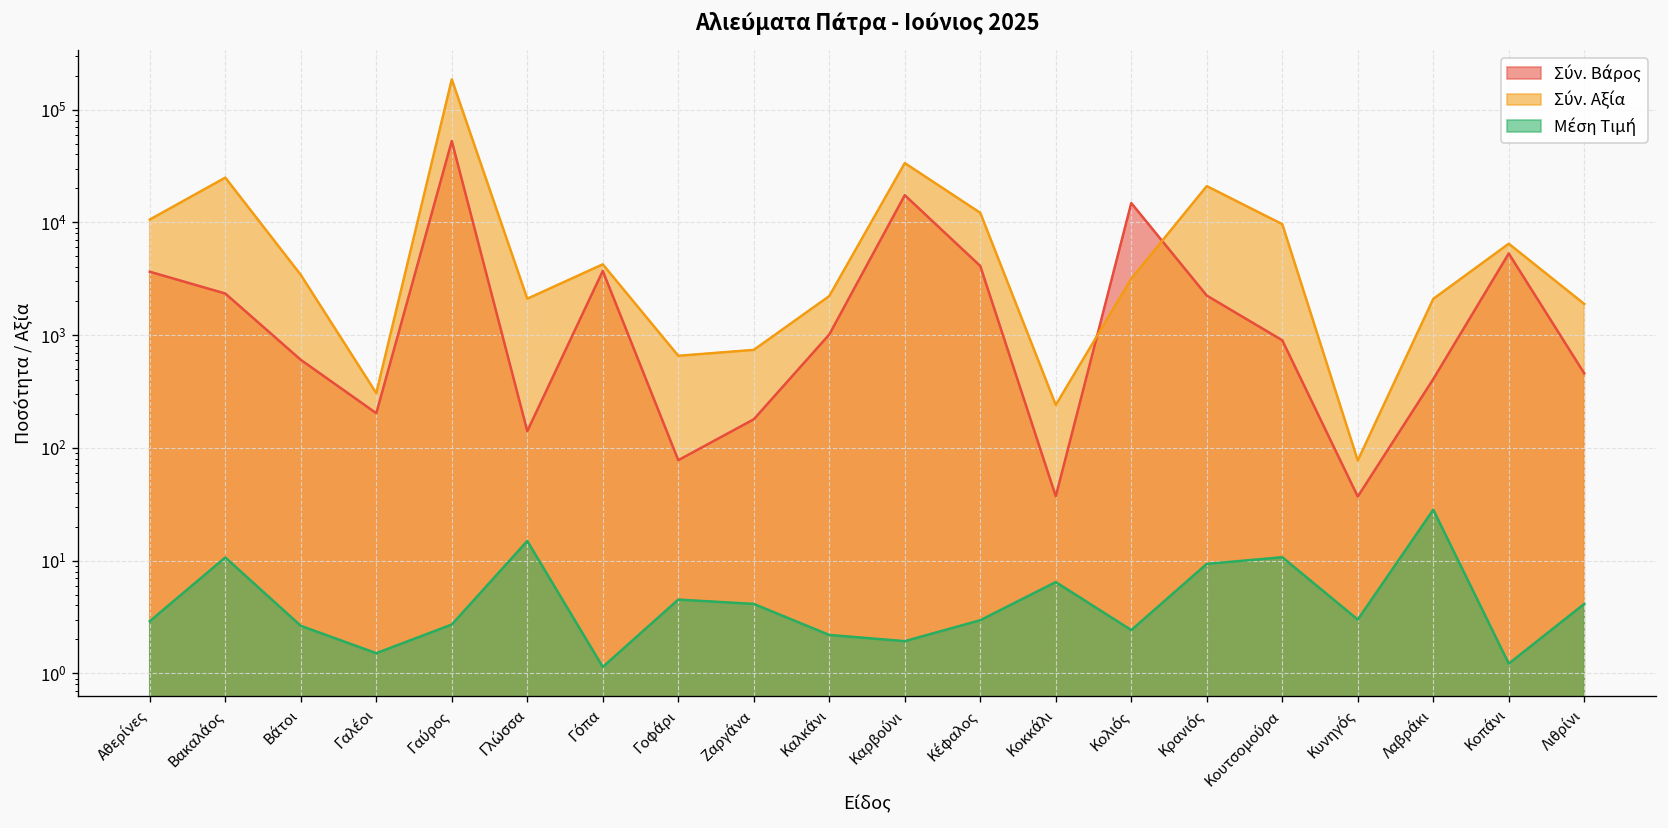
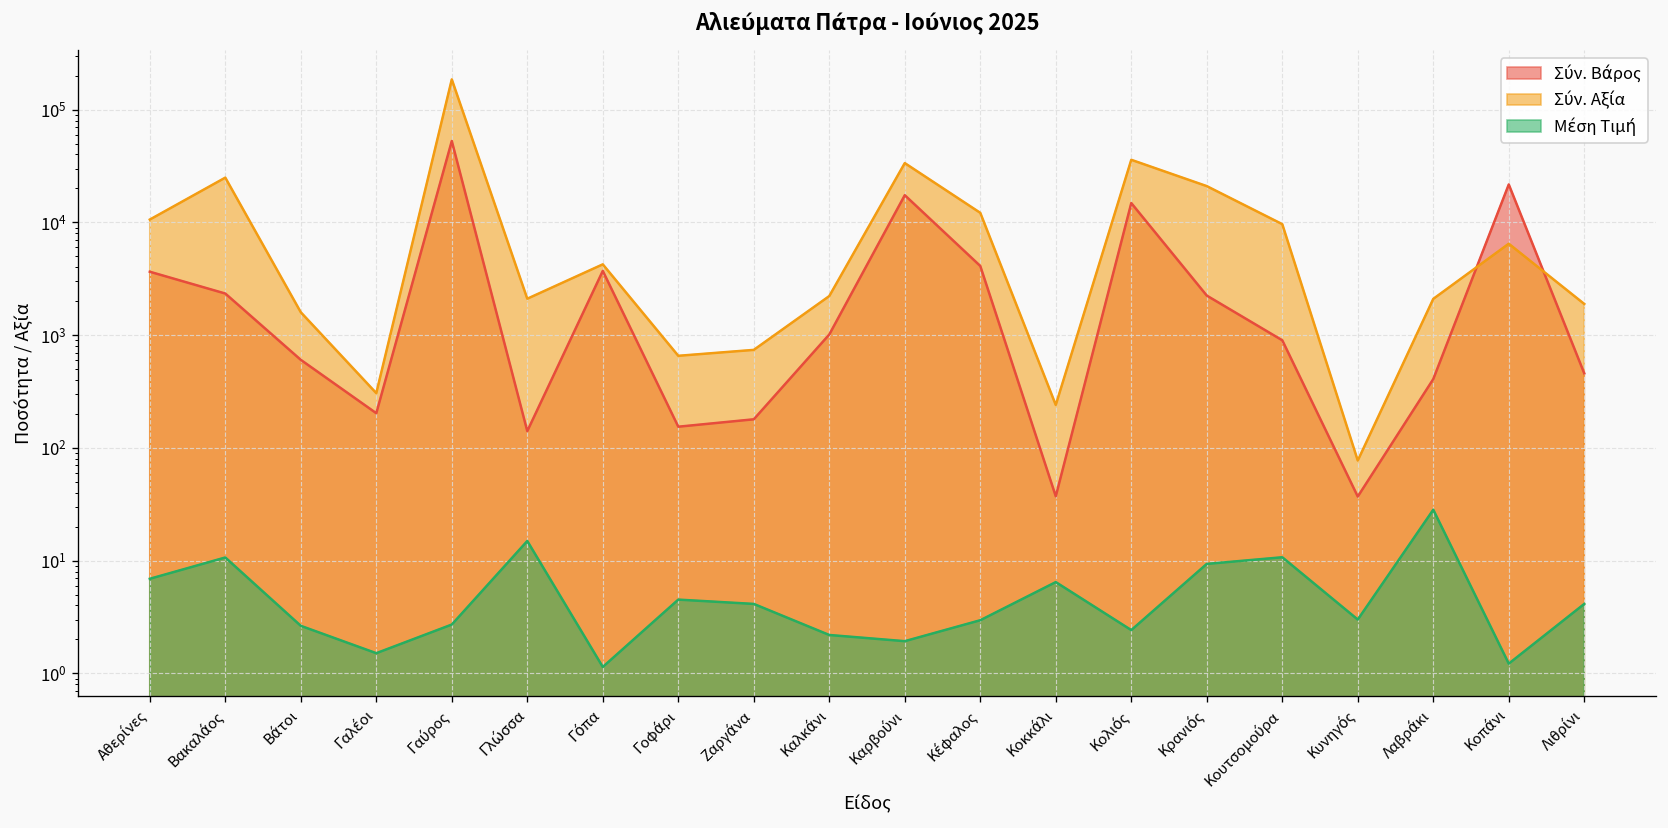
Μέση Τιμή, Αθερίνες: 2.9 -> 7
Σύν. Αξία, Βάτοι: 3400 -> 1600
Σύν. Βάρος, Γοφάρι: 80 -> 150
Σύν. Αξία, Κολιός: 3200 -> 36000
Σύν. Βάρος, Κοπάνι: 5000 -> 22000
